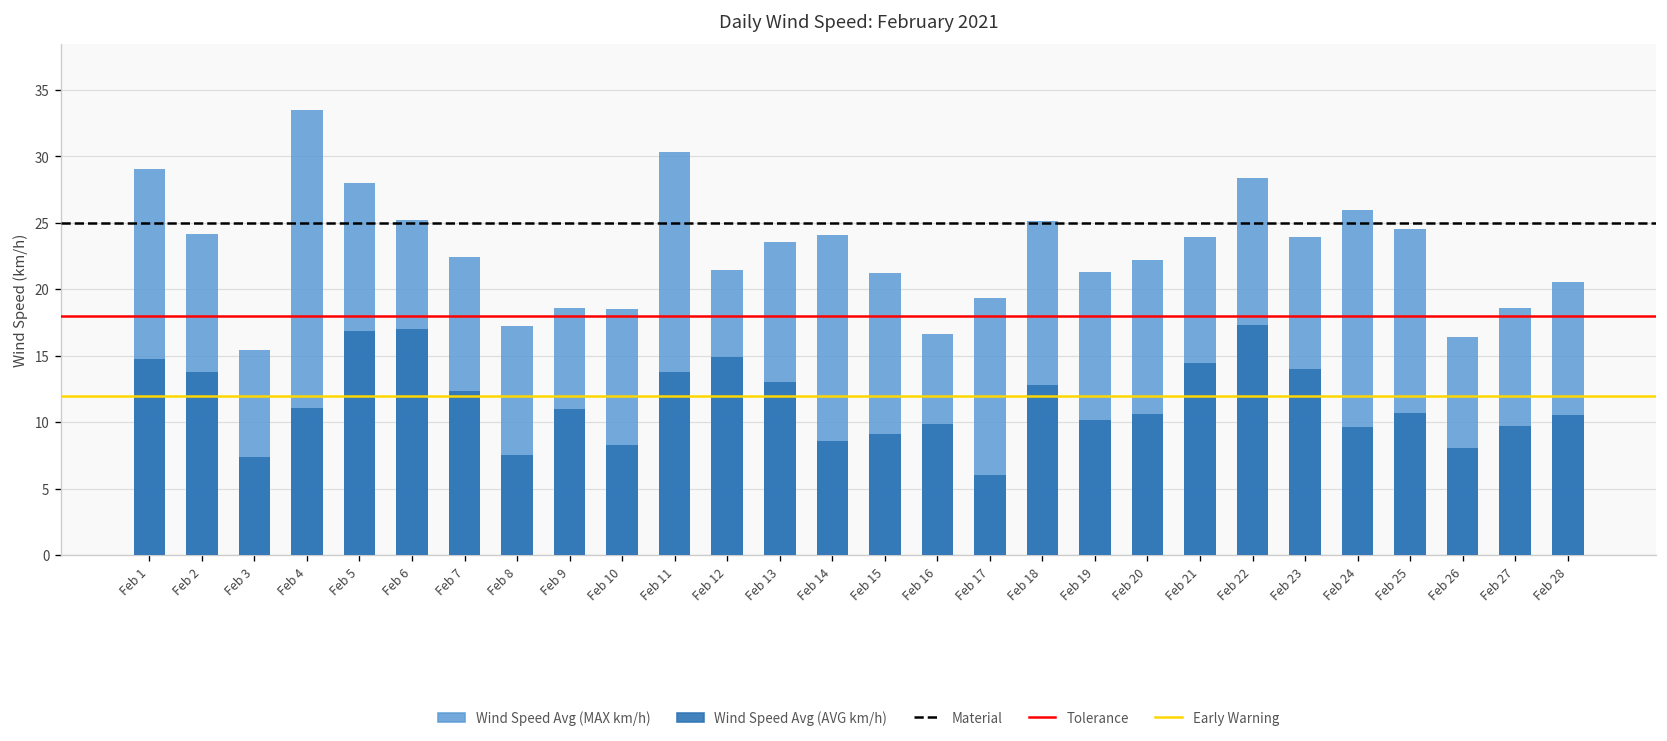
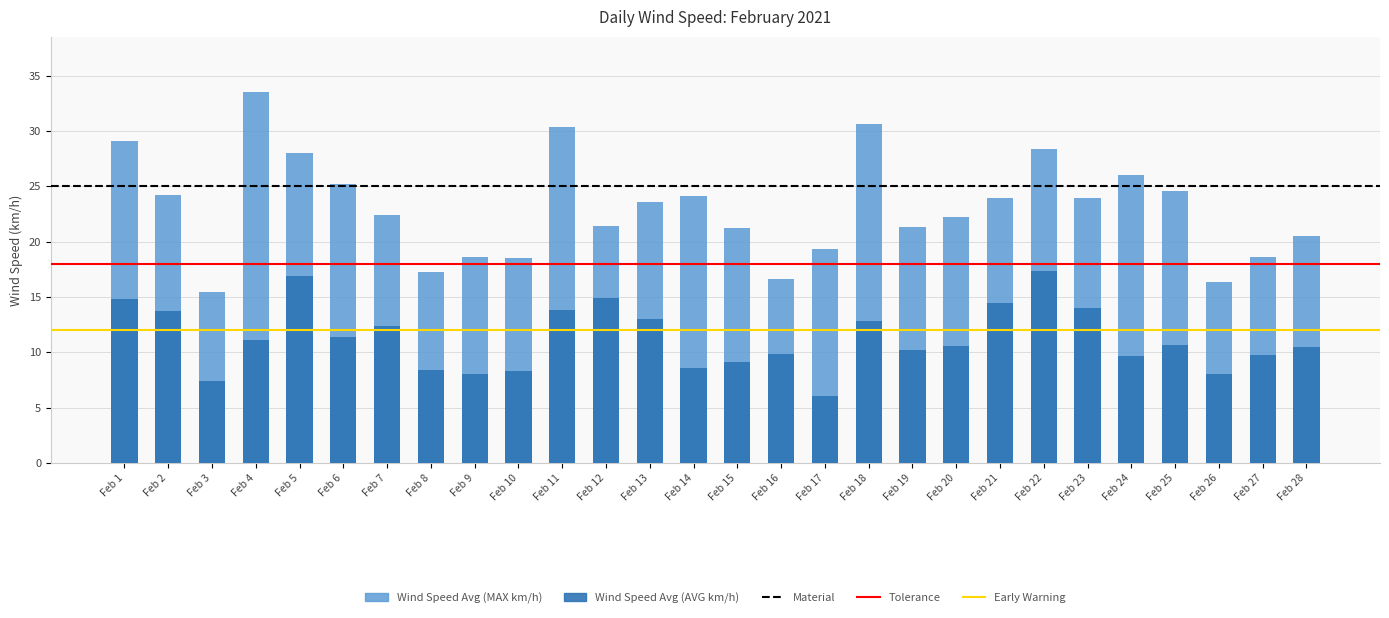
Wind Speed Avg (AVG km/h), Feb 6: 17.0 -> 11.4
Wind Speed Avg (AVG km/h), Feb 8: 7.6 -> 8.4
Wind Speed Avg (AVG km/h), Feb 9: 11 -> 8
Wind Speed Avg (MAX km/h), Feb 18: 25.1 -> 30.7
